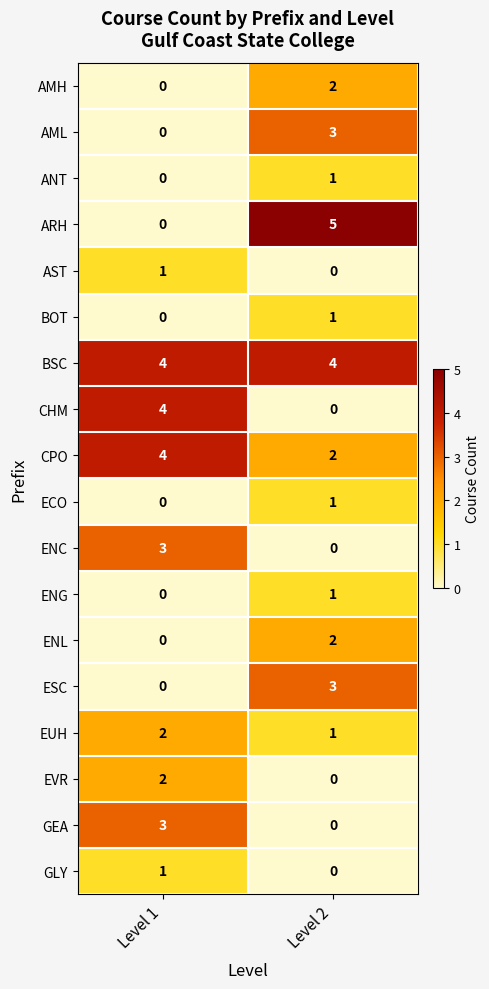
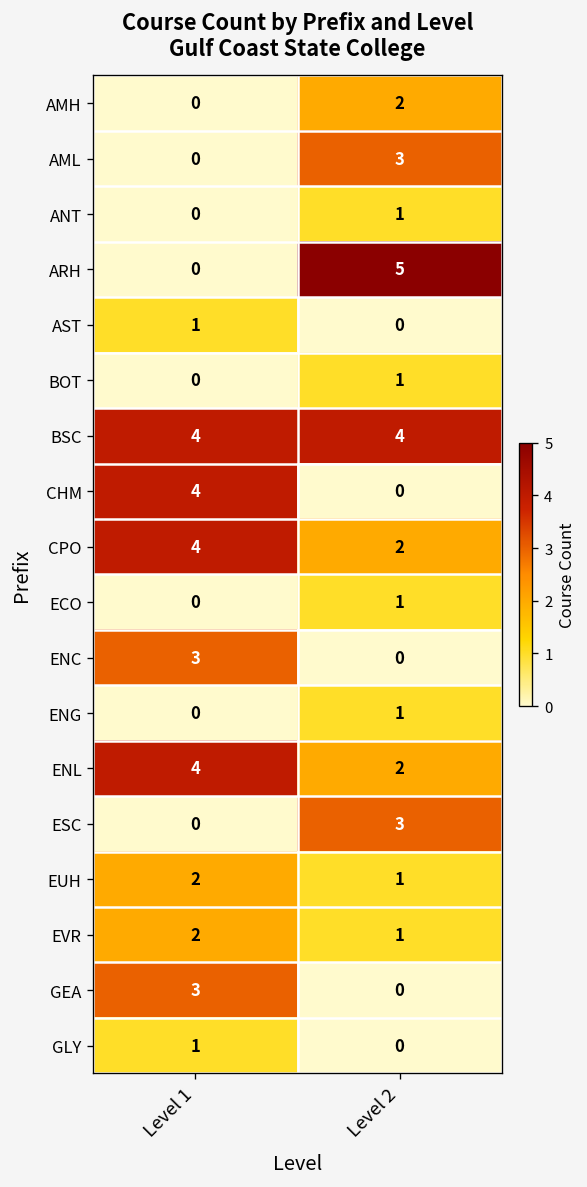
ENL, Level 1: 0 -> 4
EVR, Level 2: 0 -> 1
